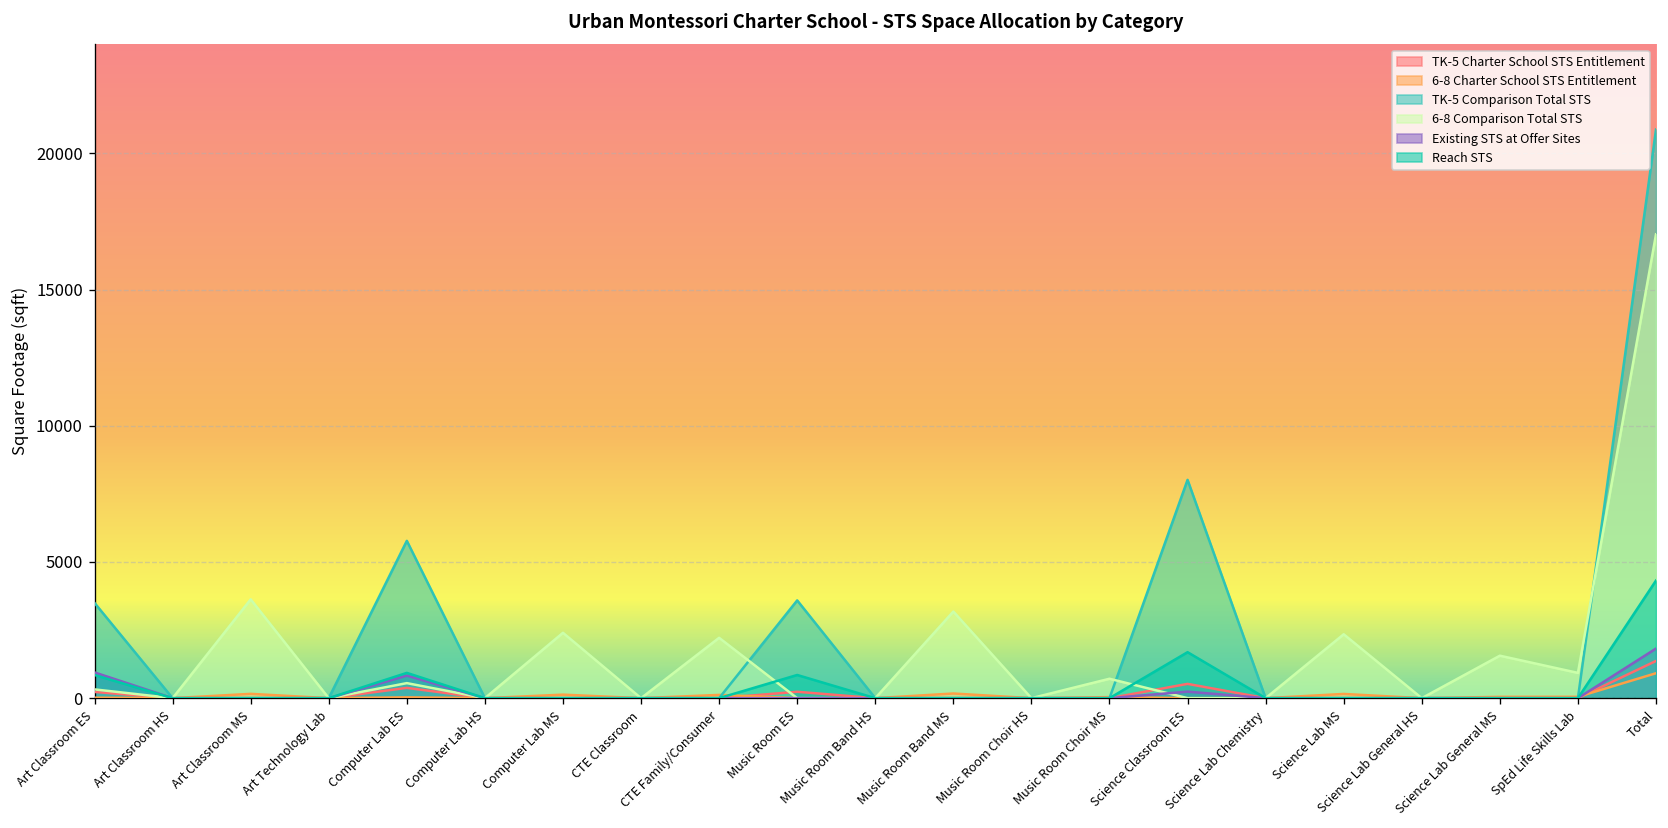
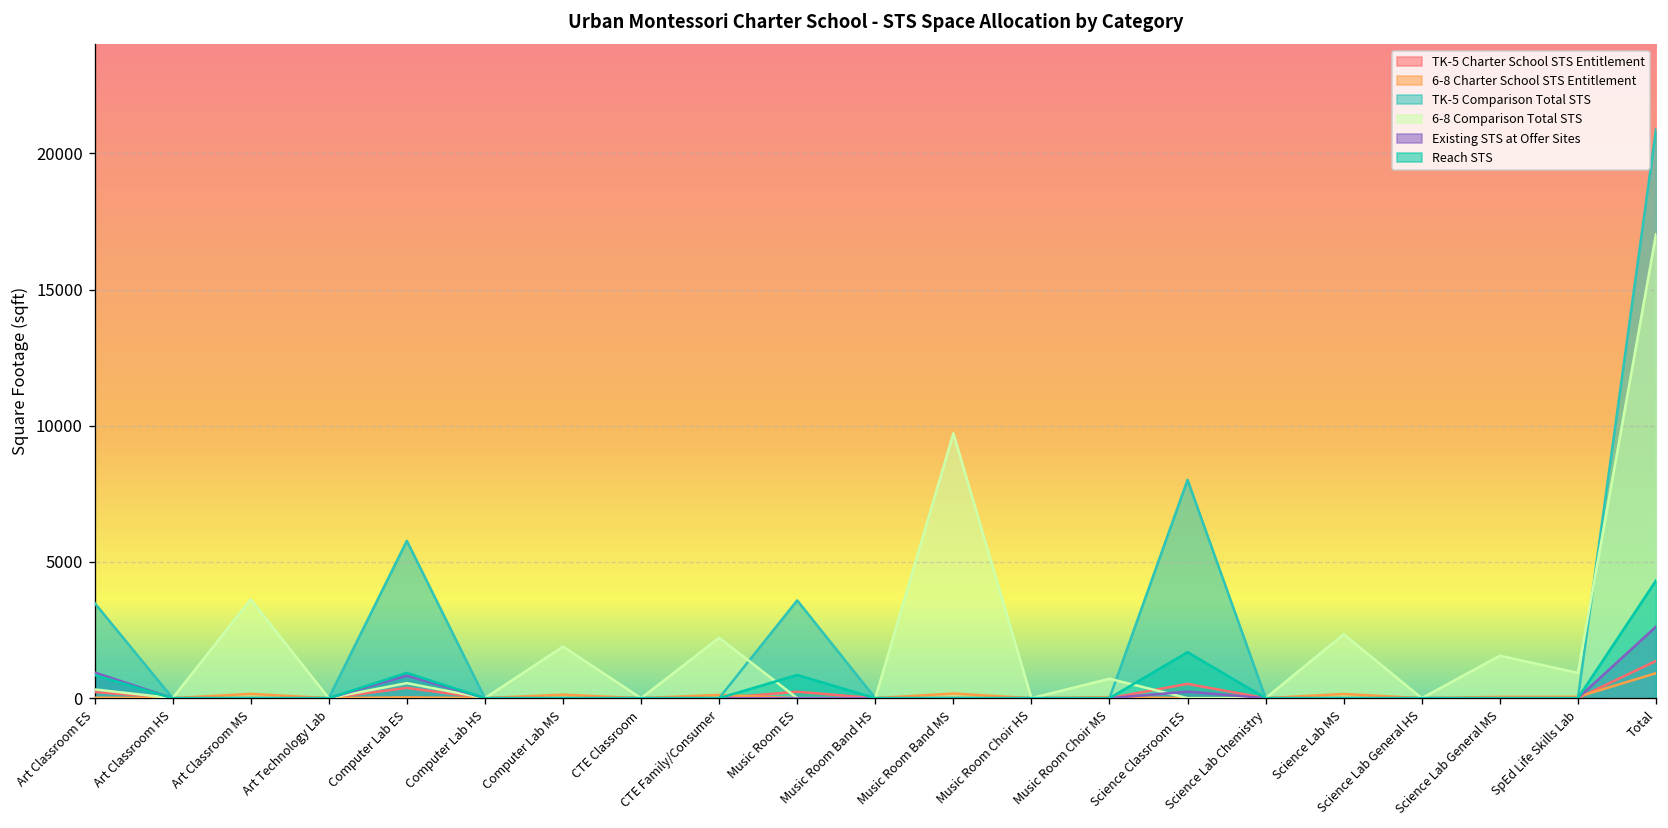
6-8 Comparison Total STS, Computer Lab MS: 2400 -> 1900
6-8 Comparison Total STS, Music Room Band MS: 3200 -> 9700
Existing STS at Offer Sites, Total: 1800 -> 2600
